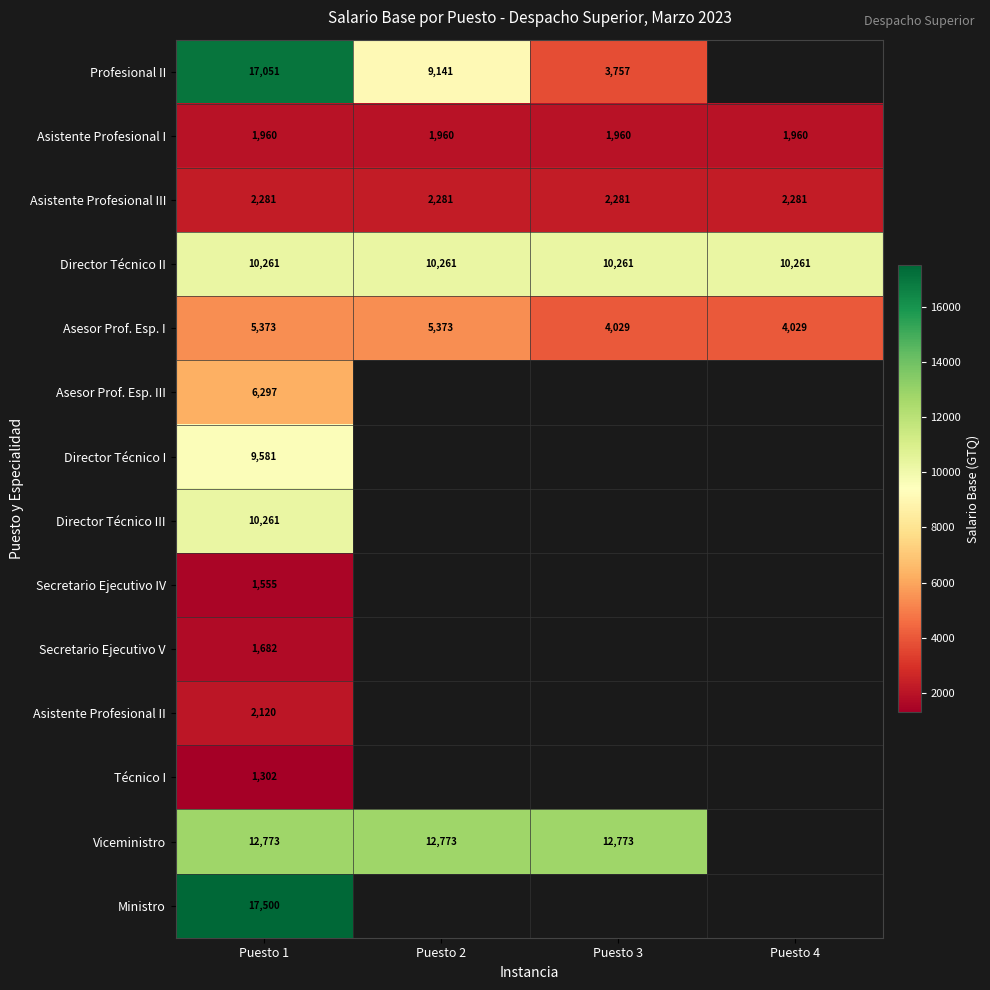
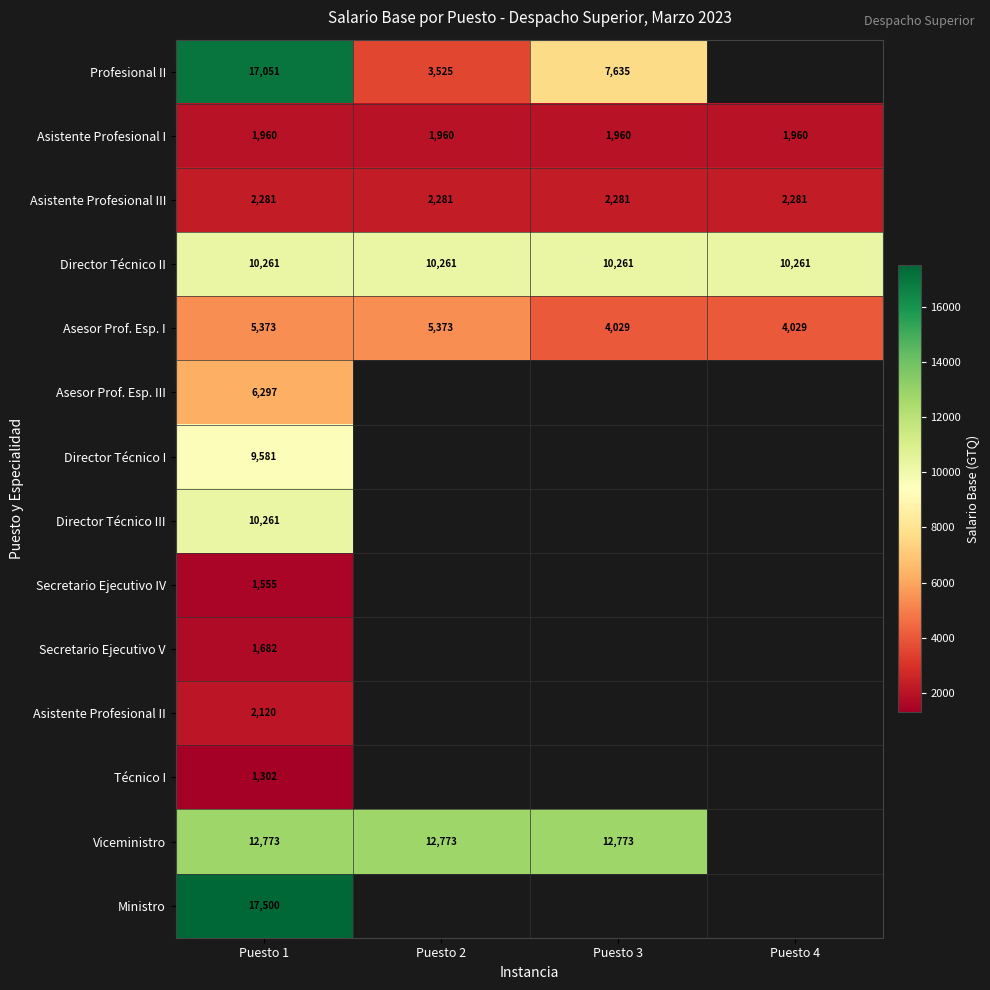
Profesional II, Puesto 2: 9,141 -> 3,525
Profesional II, Puesto 3: 3,757 -> 7,635
